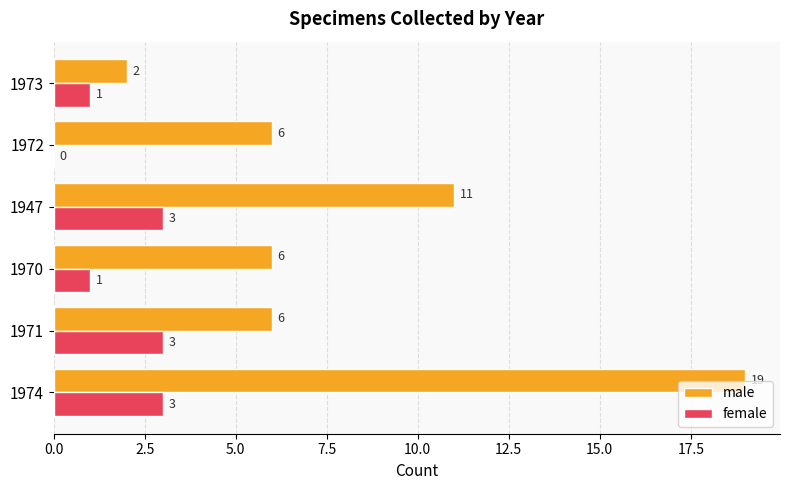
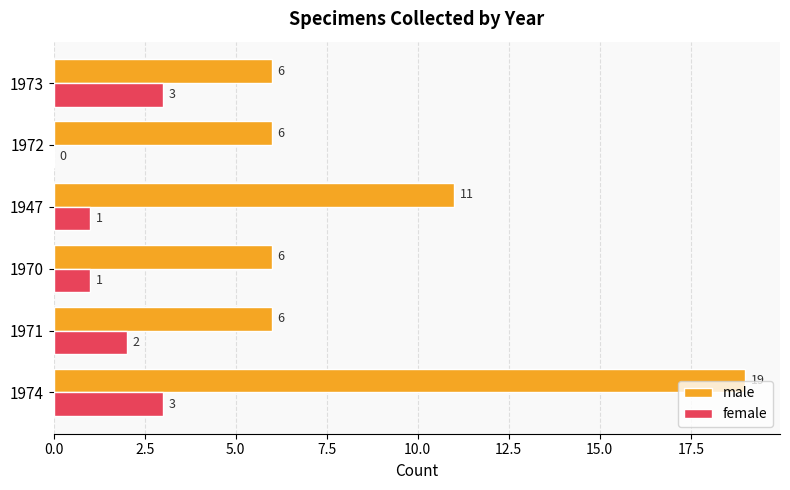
male, 1973: 2 -> 6
female, 1973: 1 -> 3
female, 1947: 3 -> 1
female, 1971: 3 -> 2
